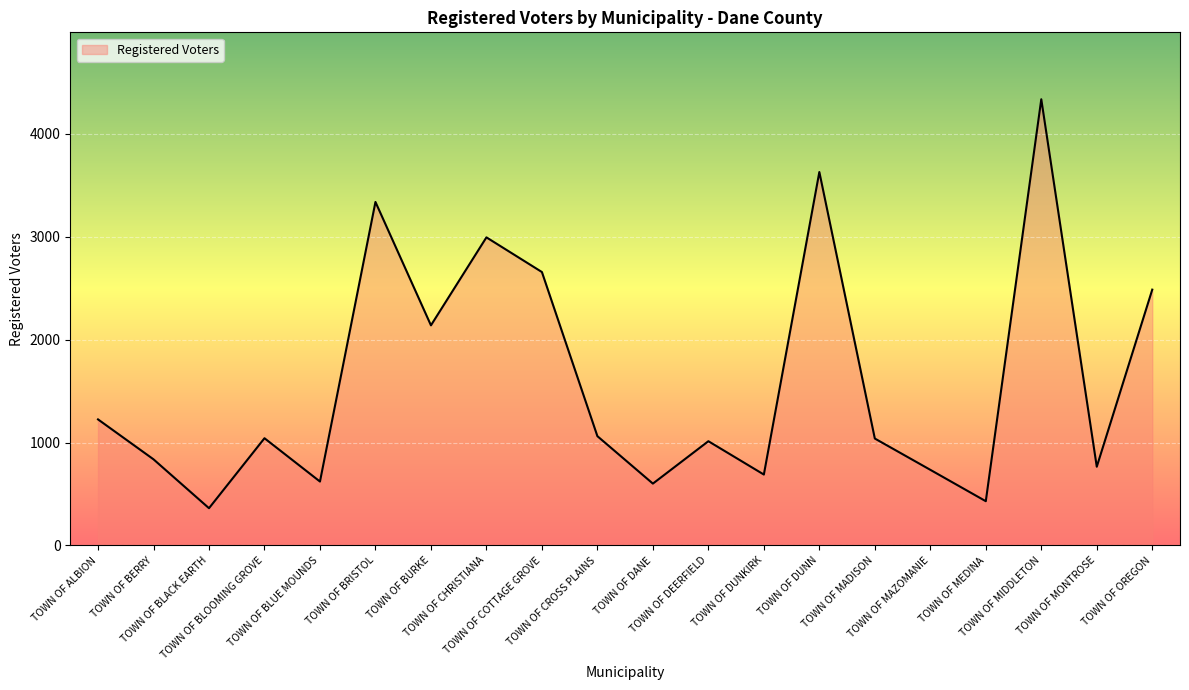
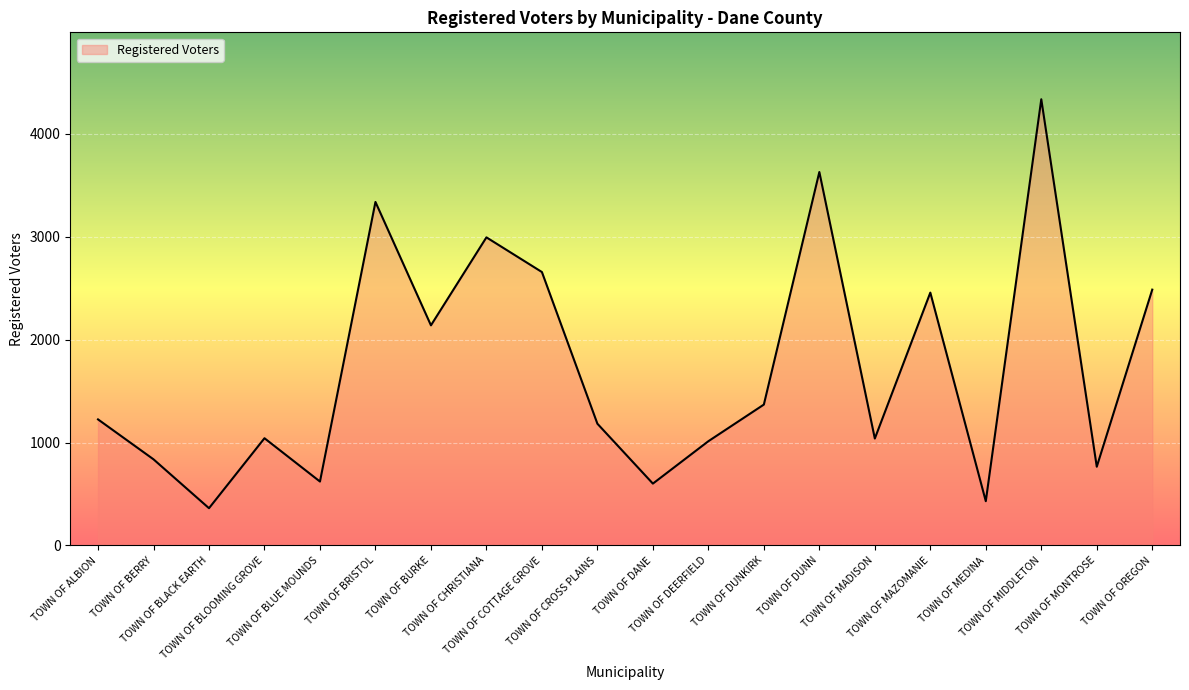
TOWN OF CROSS PLAINS: 1060 -> 1180
TOWN OF DUNKIRK: 690 -> 1370
TOWN OF MAZOMANIE: 740 -> 2460
